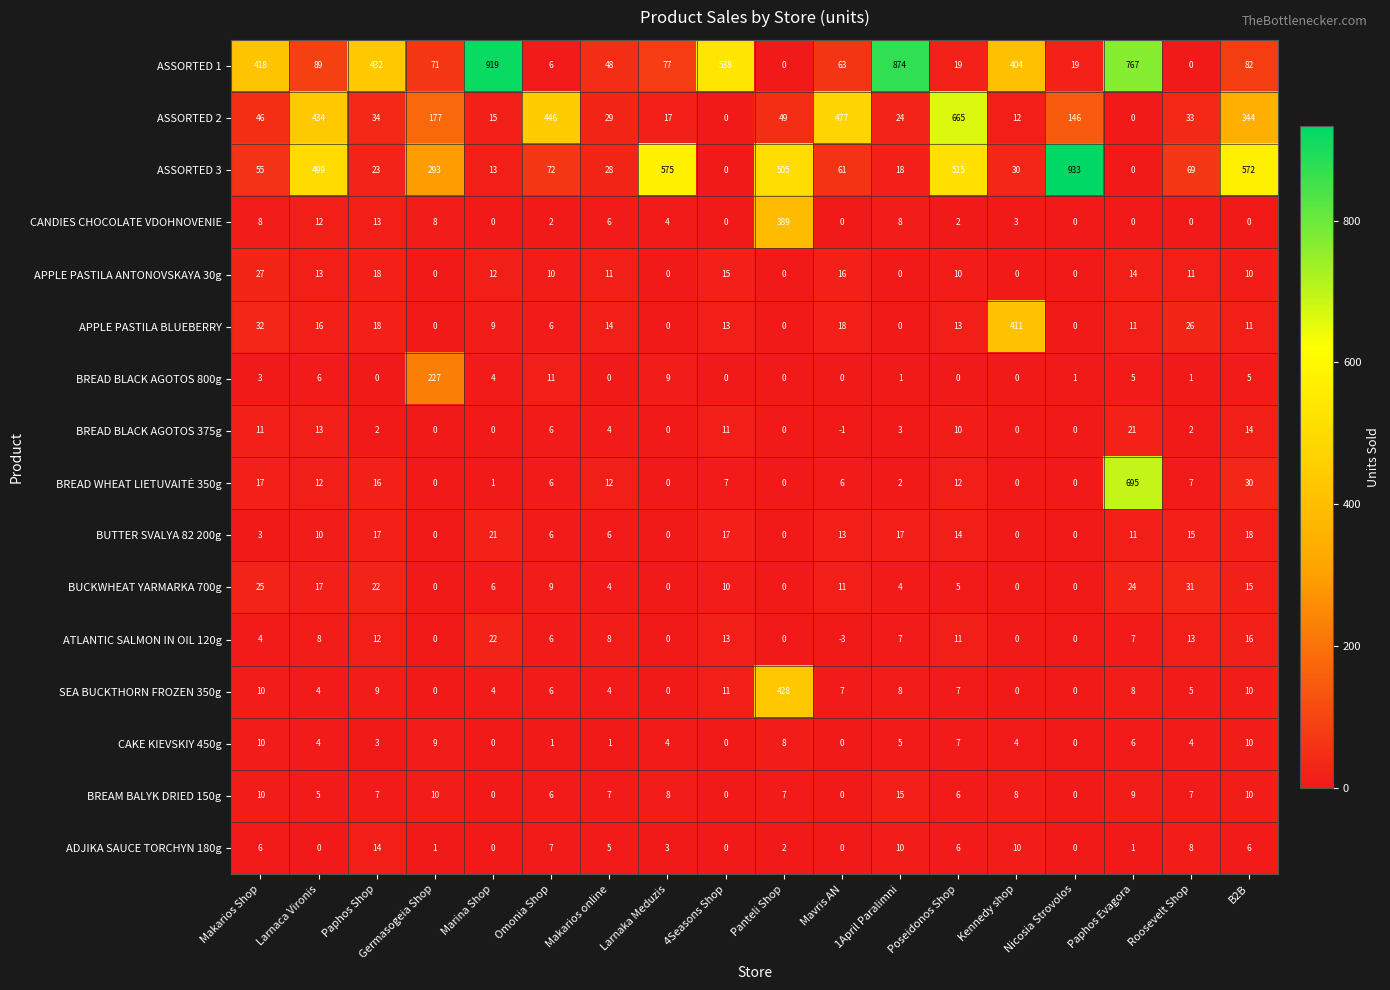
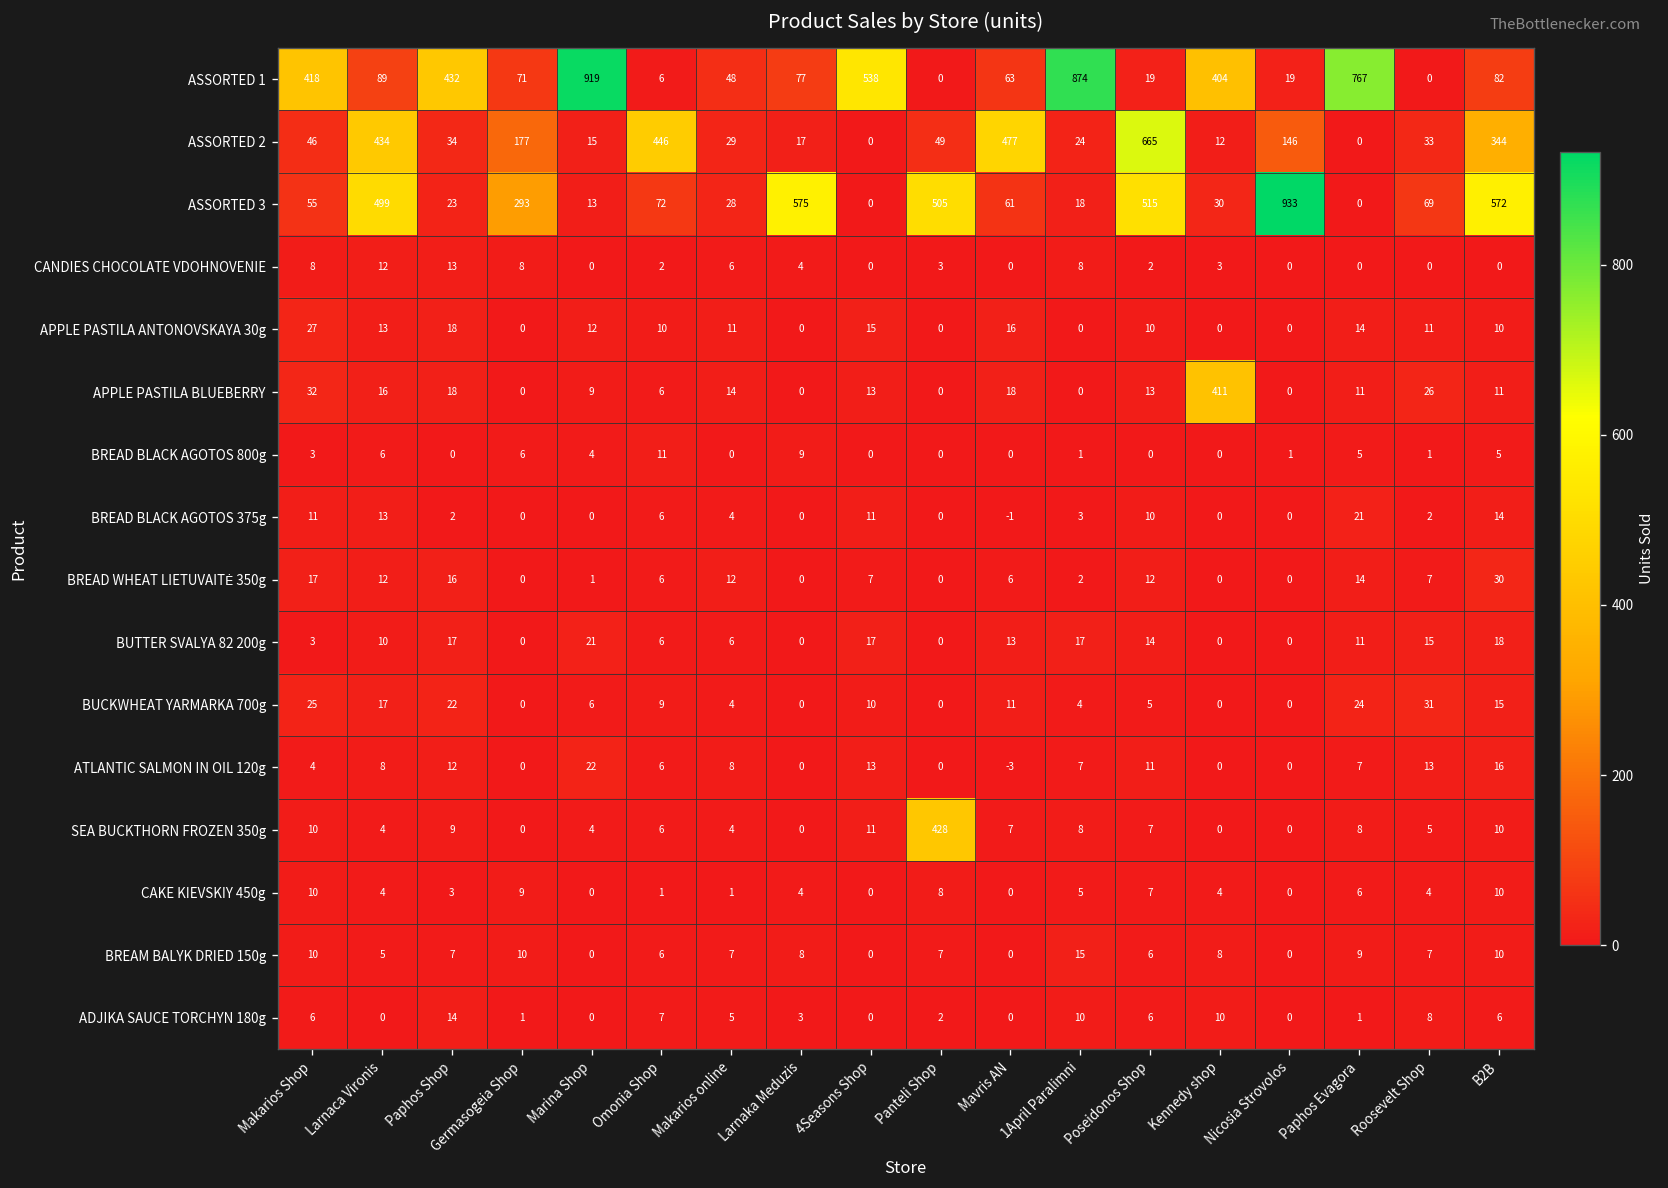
CANDIES CHOCOLATE VDOHNOVENIE, Panteli Shop: 389 -> 3
BREAD BLACK AGOTOS 800g, Germasogeia Shop: 227 -> 6
BREAD WHEAT LIETUVAITĖ 350g, Paphos Evagora: 695 -> 14
